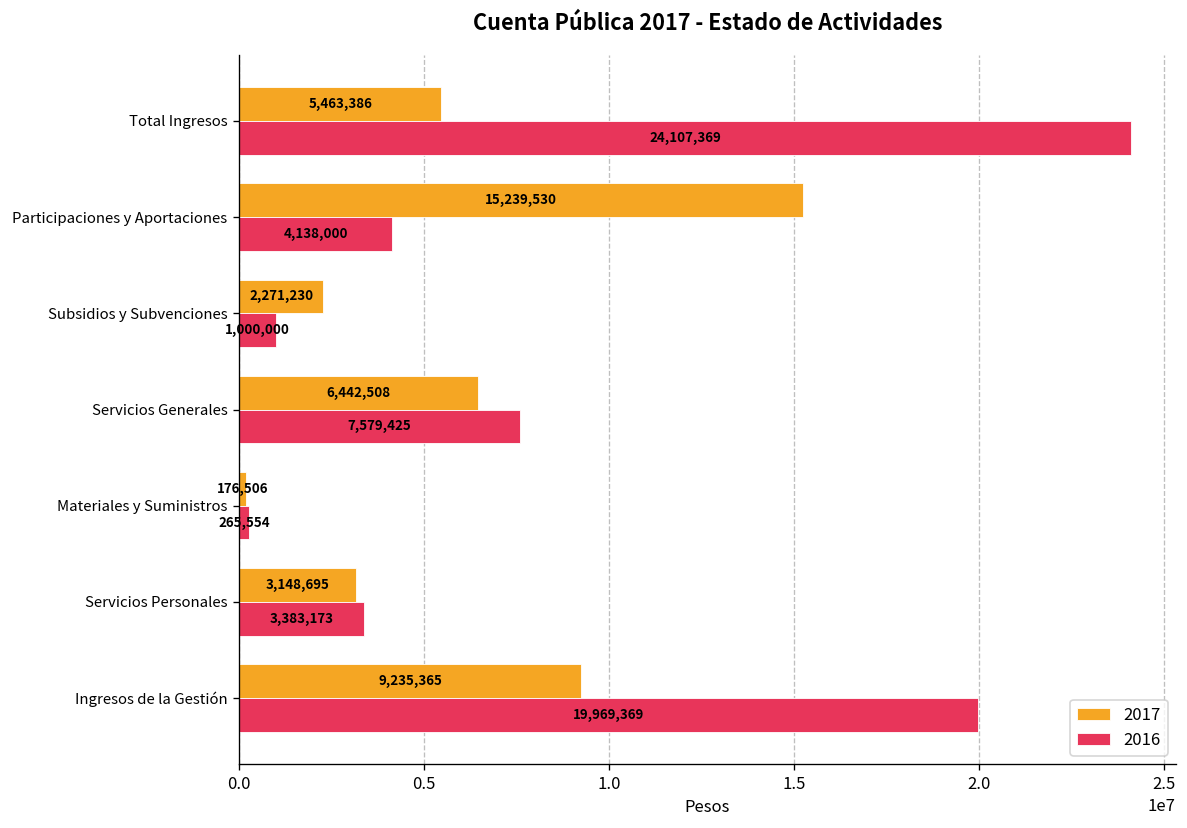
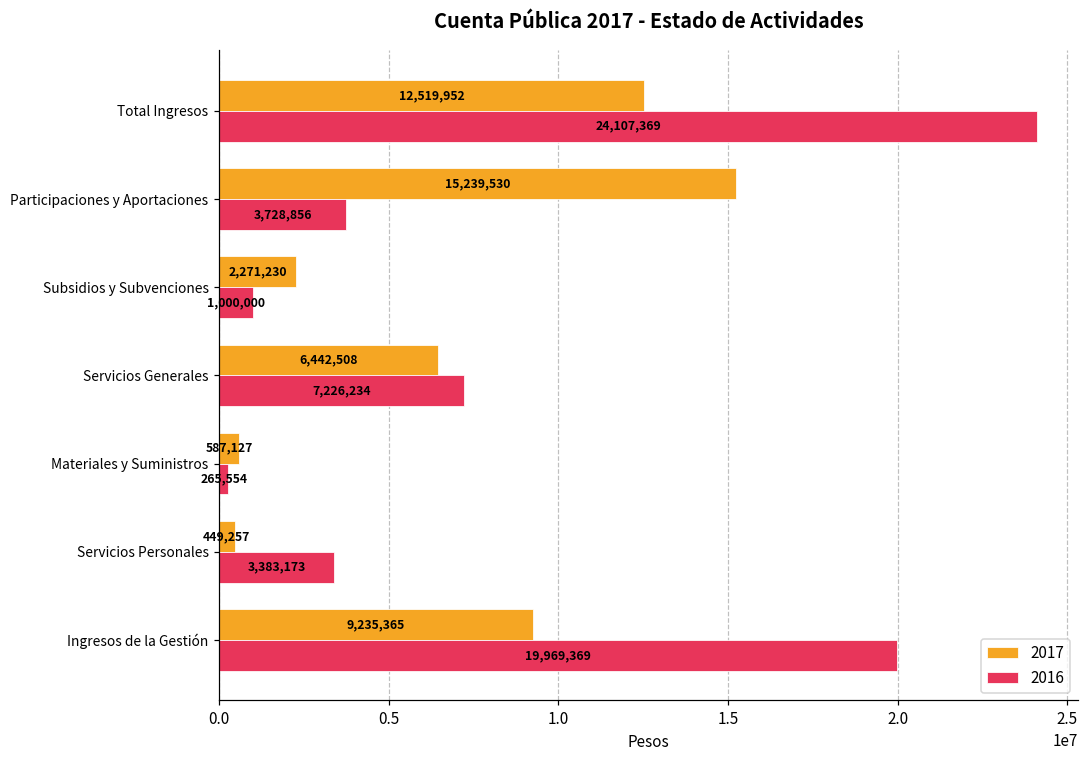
2017, Total Ingresos: 5,463,386 -> 12,519,952
2016, Participaciones y Aportaciones: 4,138,000 -> 3,728,856
2016, Servicios Generales: 7,579,425 -> 7,226,234
2017, Materiales y Suministros: 176,506 -> 587,127
2017, Servicios Personales: 3,148,695 -> 449,257
